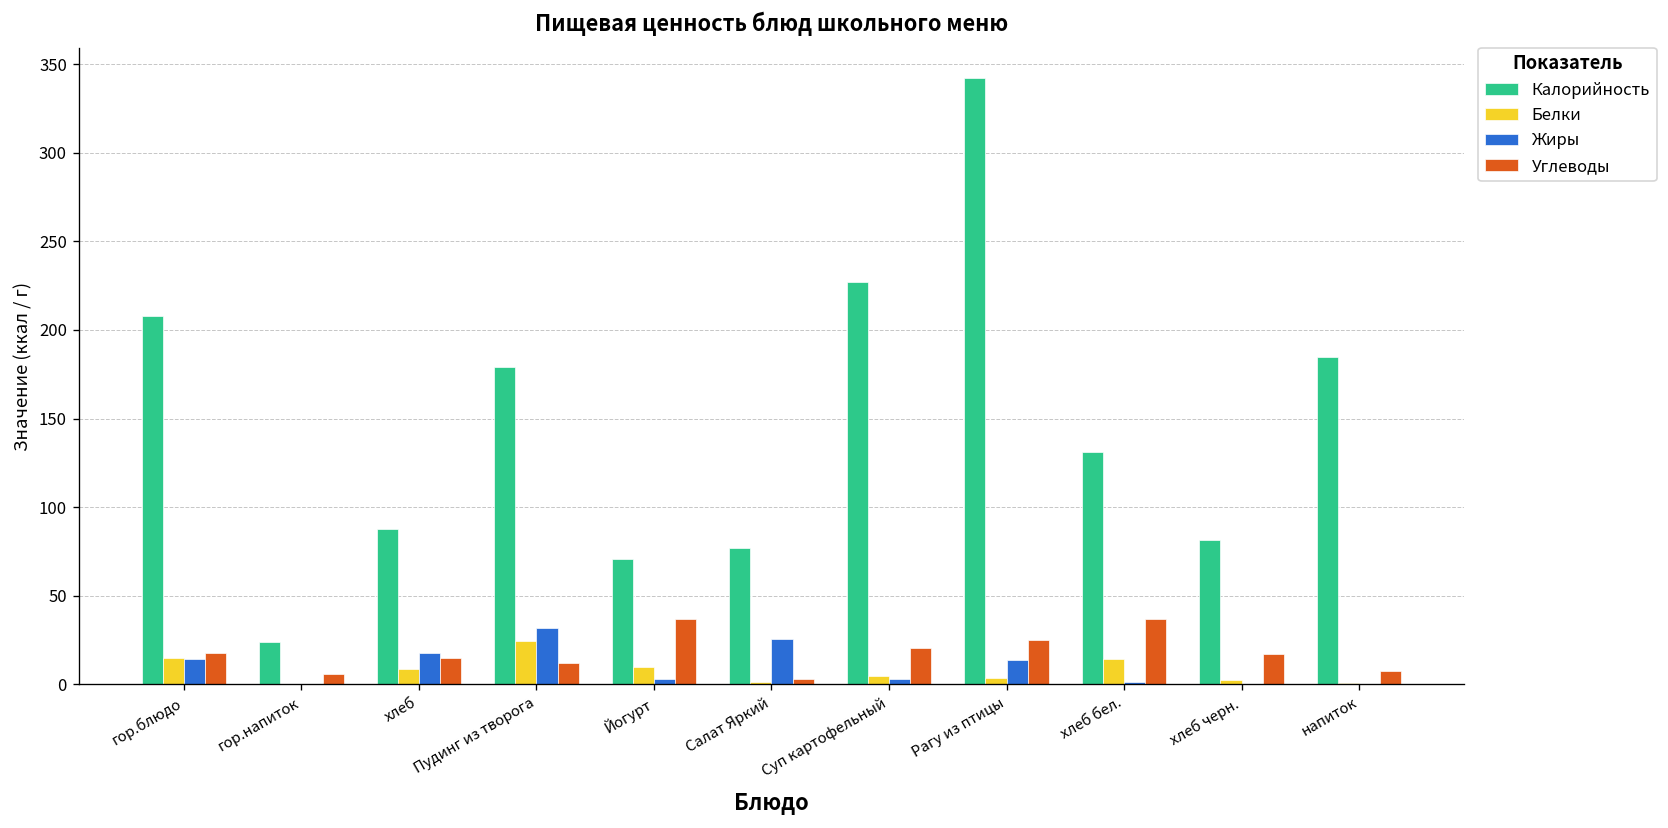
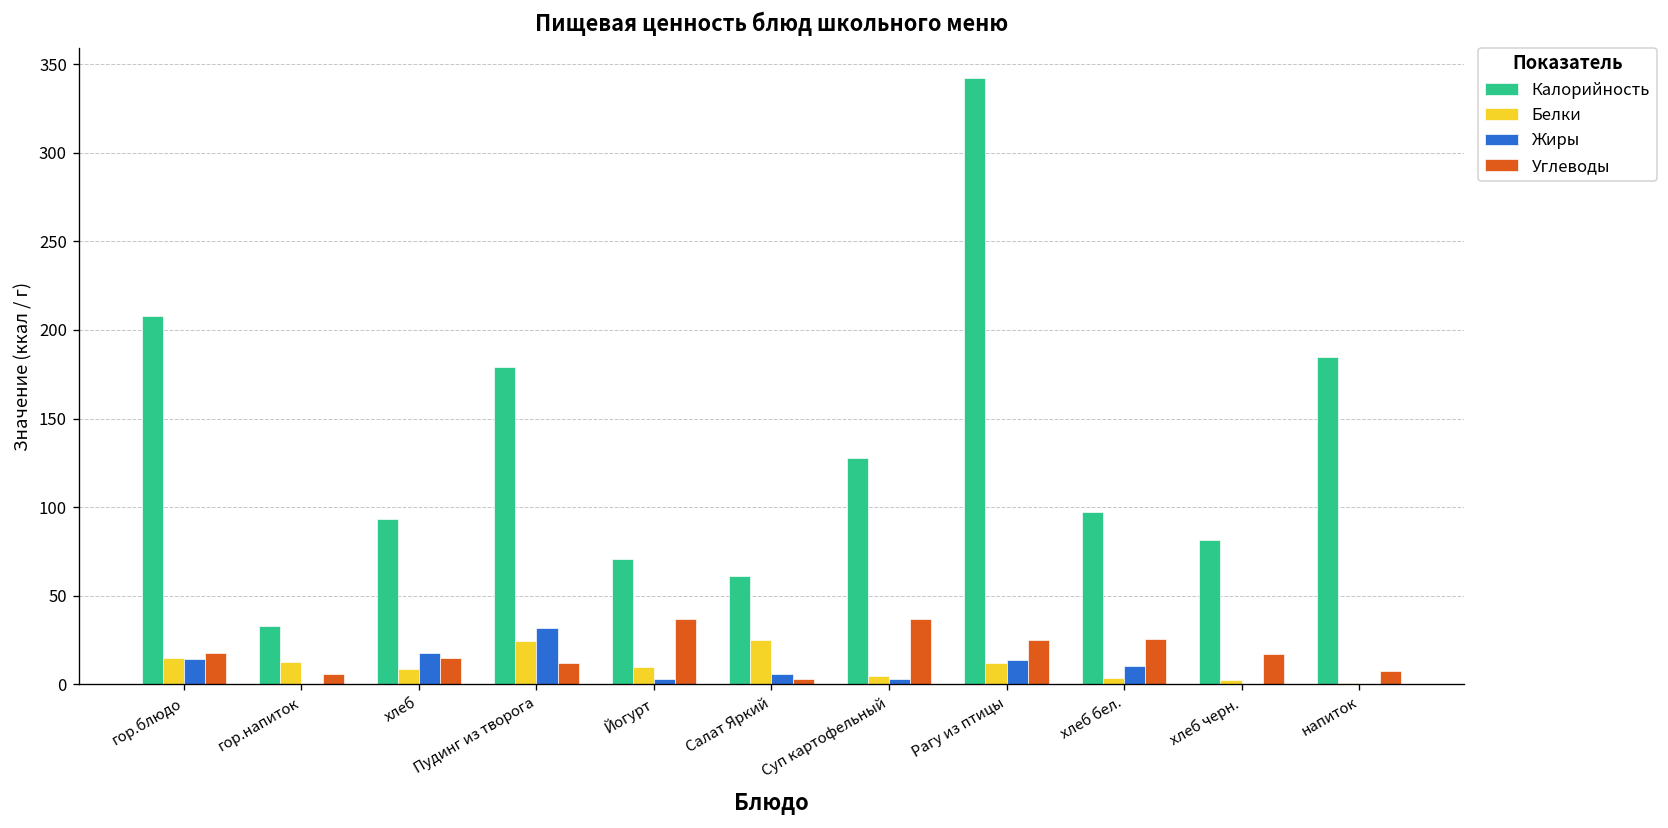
Калорийность, гор.напиток: 24 -> 33
Белки, гор.напиток: 0 -> 13
Калорийность, хлеб: 88 -> 93
Калорийность, Салат Яркий: 77 -> 61
Белки, Салат Яркий: 1 -> 25
Жиры, Салат Яркий: 25 -> 6
Калорийность, Суп картофельный: 227 -> 128
Углеводы, Суп картофельный: 20 -> 37
Белки, Рагу из птицы: 3 -> 12
Калорийность, хлеб бел.: 131 -> 97
Белки, хлеб бел.: 14 -> 4
Жиры, хлеб бел.: 1 -> 10
Углеводы, хлеб бел.: 37 -> 26
